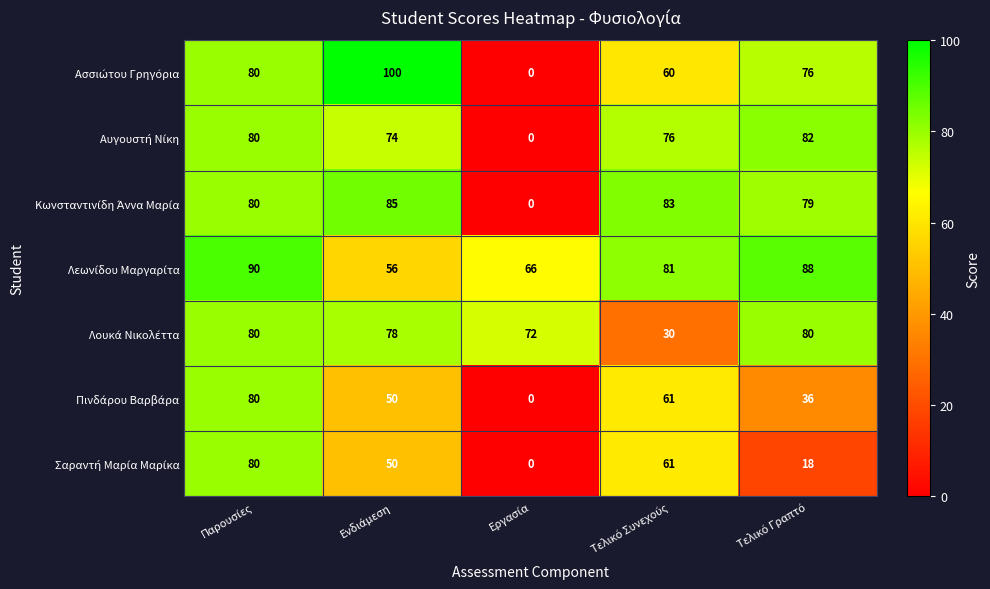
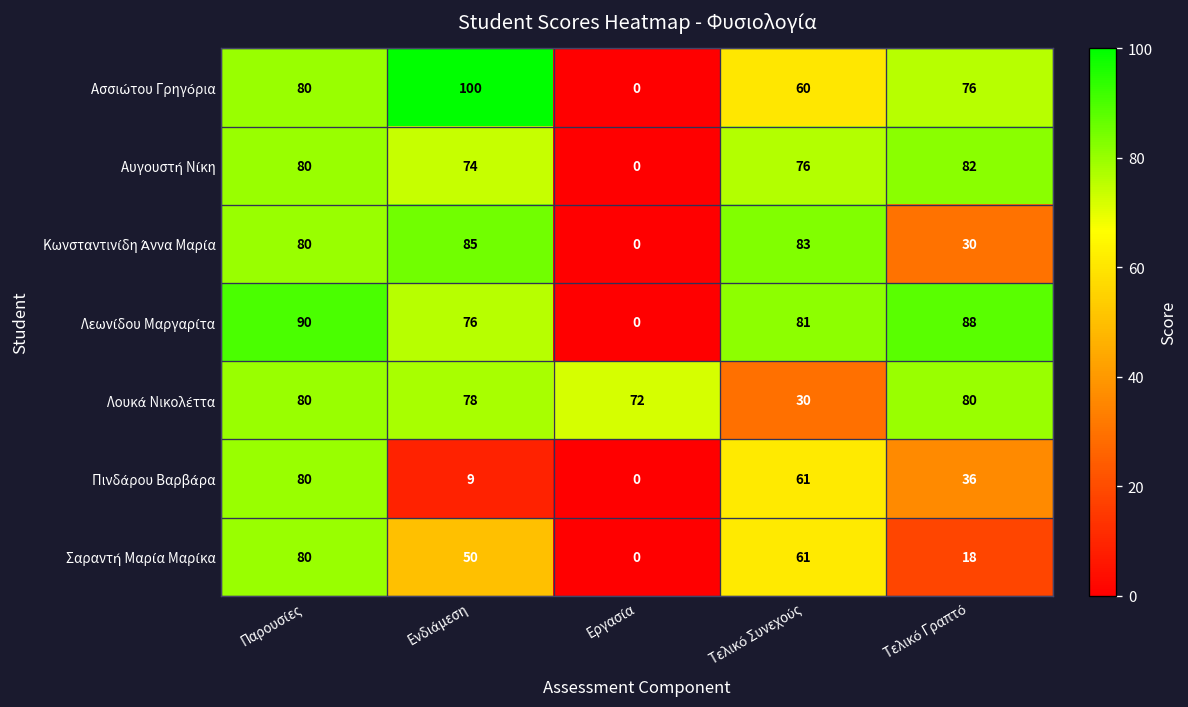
Κωνσταντινίδη Άννα Μαρία, Τελικό Γραπτό: 79 -> 30
Λεωνίδου Μαργαρίτα, Ενδιάμεση: 56 -> 76
Λεωνίδου Μαργαρίτα, Εργασία: 66 -> 0
Πινδάρου Βαρβάρα, Ενδιάμεση: 50 -> 9
